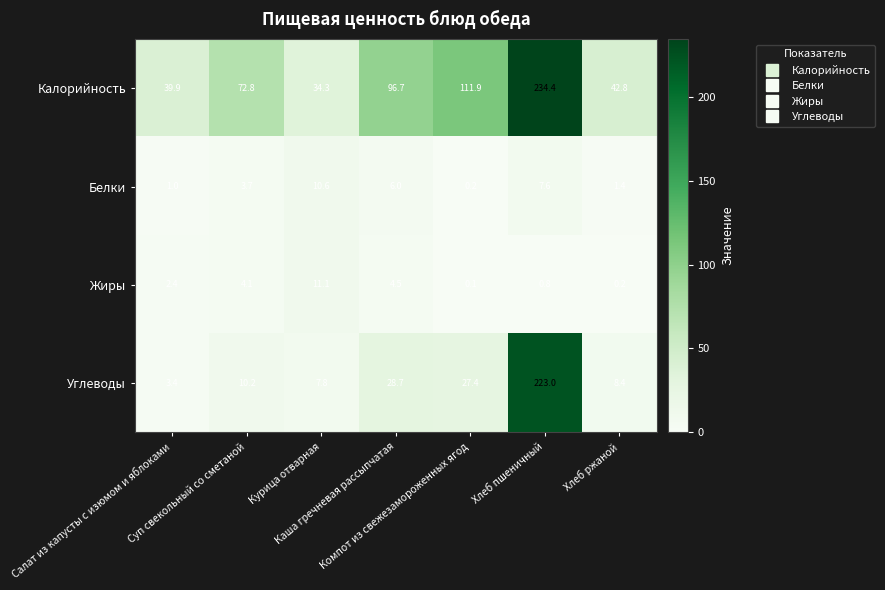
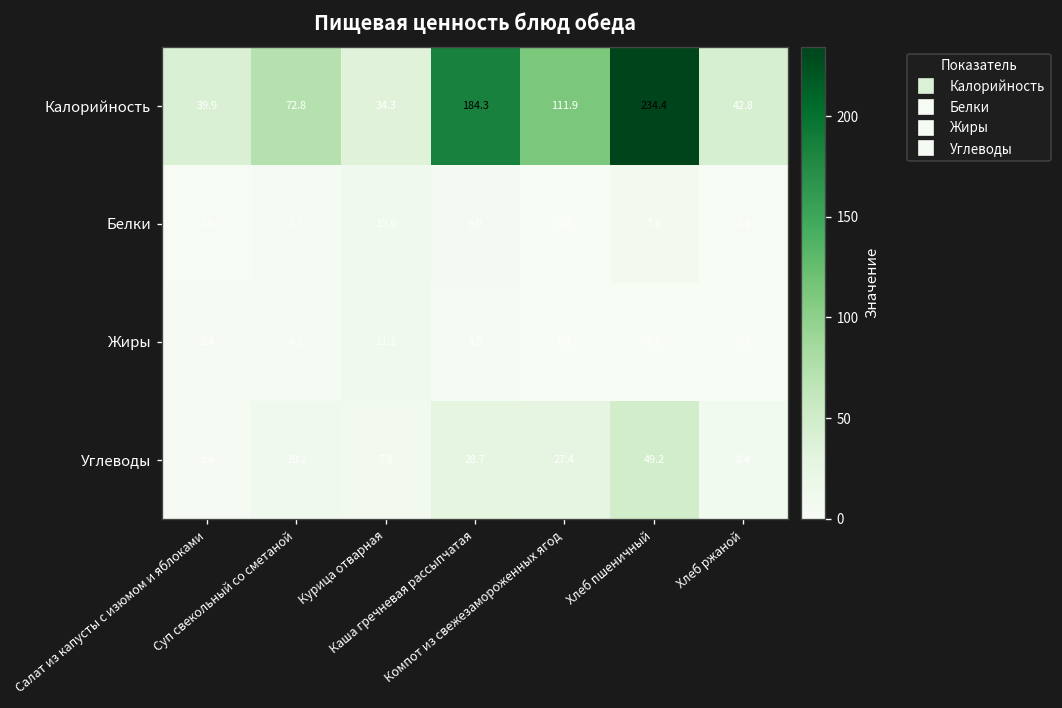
Калорийность, Каша гречневая рассыпчатая: 96.7 -> 184.3
Углеводы, Хлеб пшеничный: 223.0 -> 49.2
